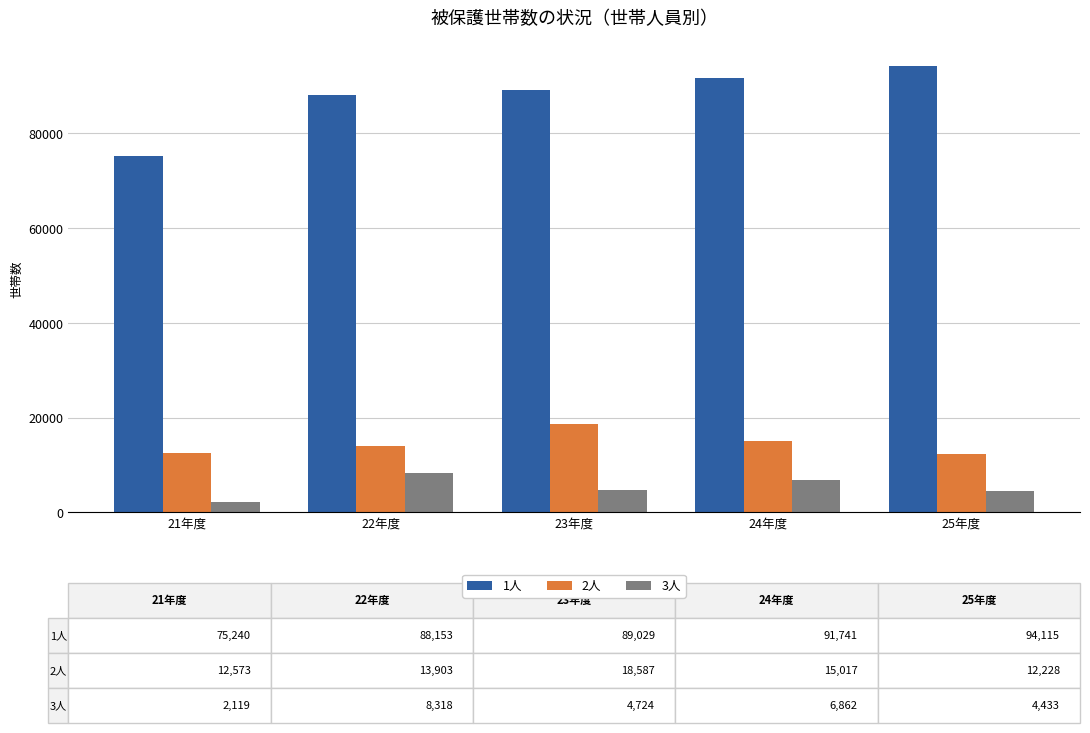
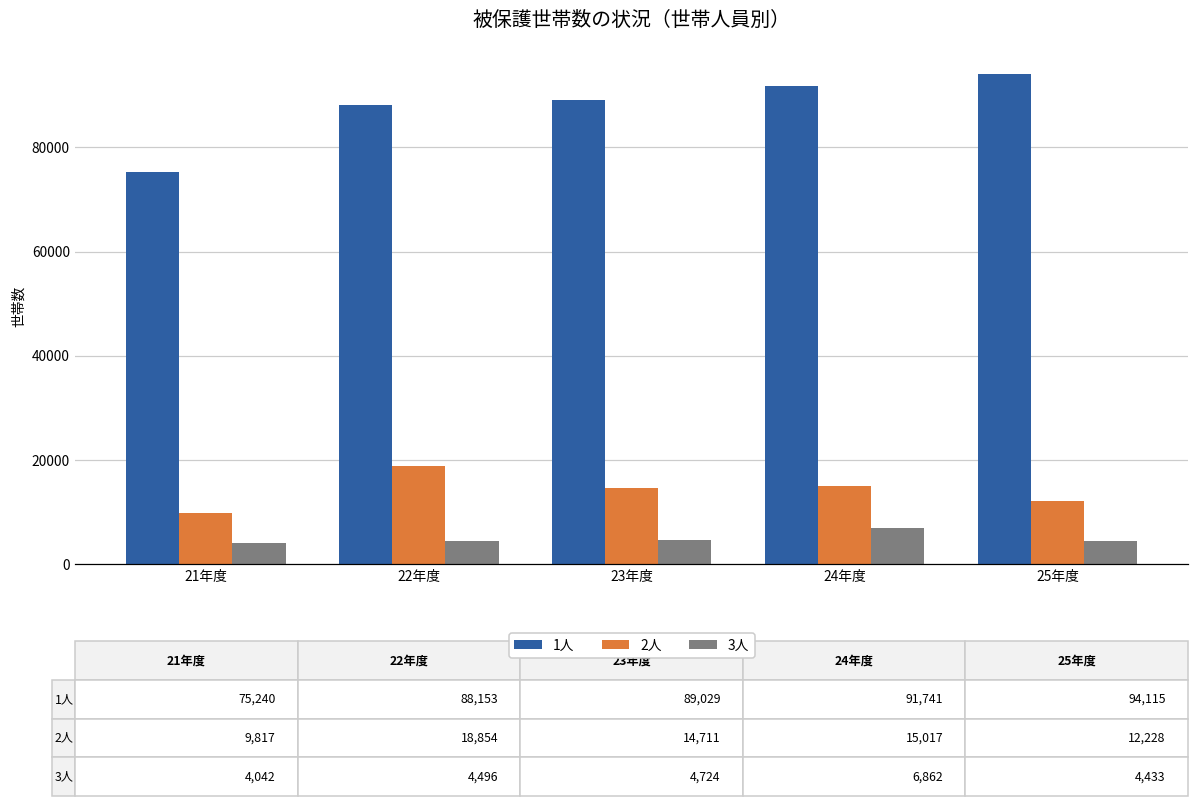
2人, 21年度: 12,573 -> 9,817
3人, 21年度: 2,119 -> 4,042
2人, 22年度: 13,903 -> 18,854
3人, 22年度: 8,318 -> 4,496
2人, 23年度: 18,587 -> 14,711
